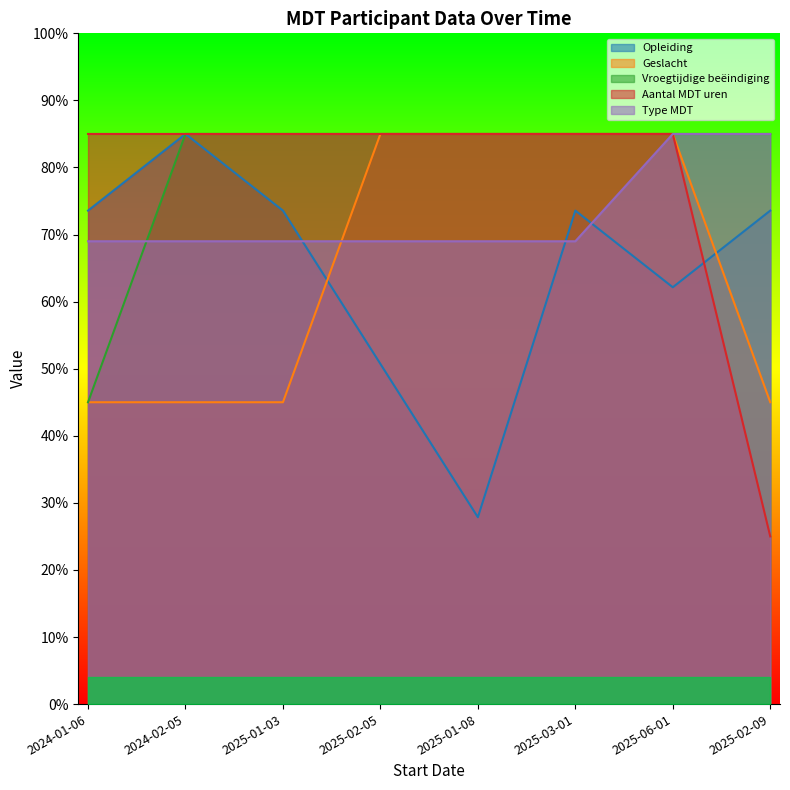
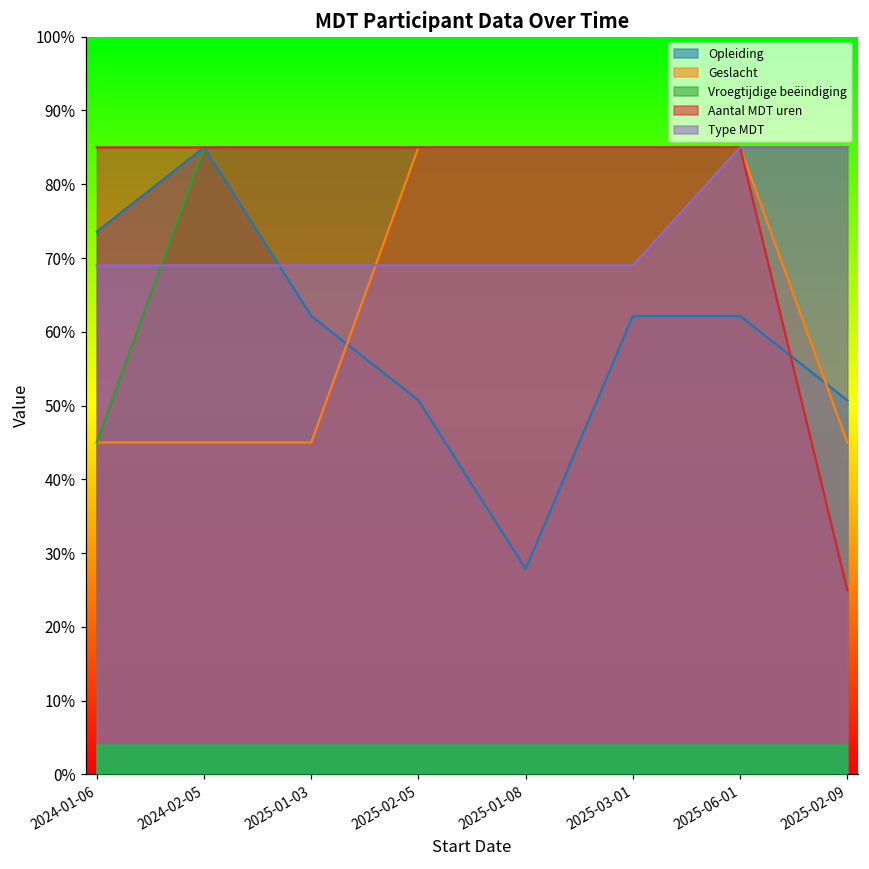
Opleiding, 2025-01-03: 74% -> 62%
Opleiding, 2025-03-01: 74% -> 62%
Opleiding, 2025-02-09: 74% -> 51%
